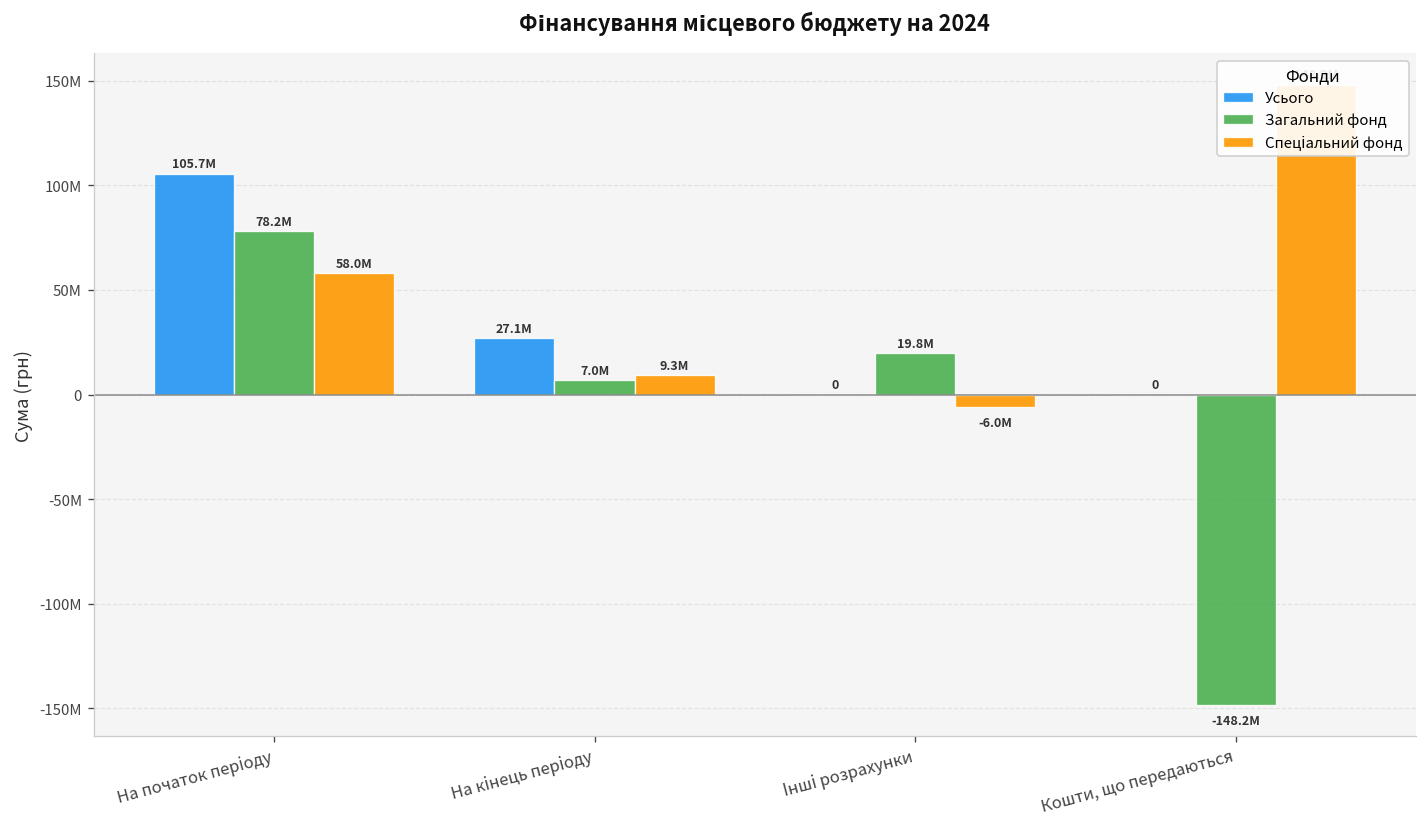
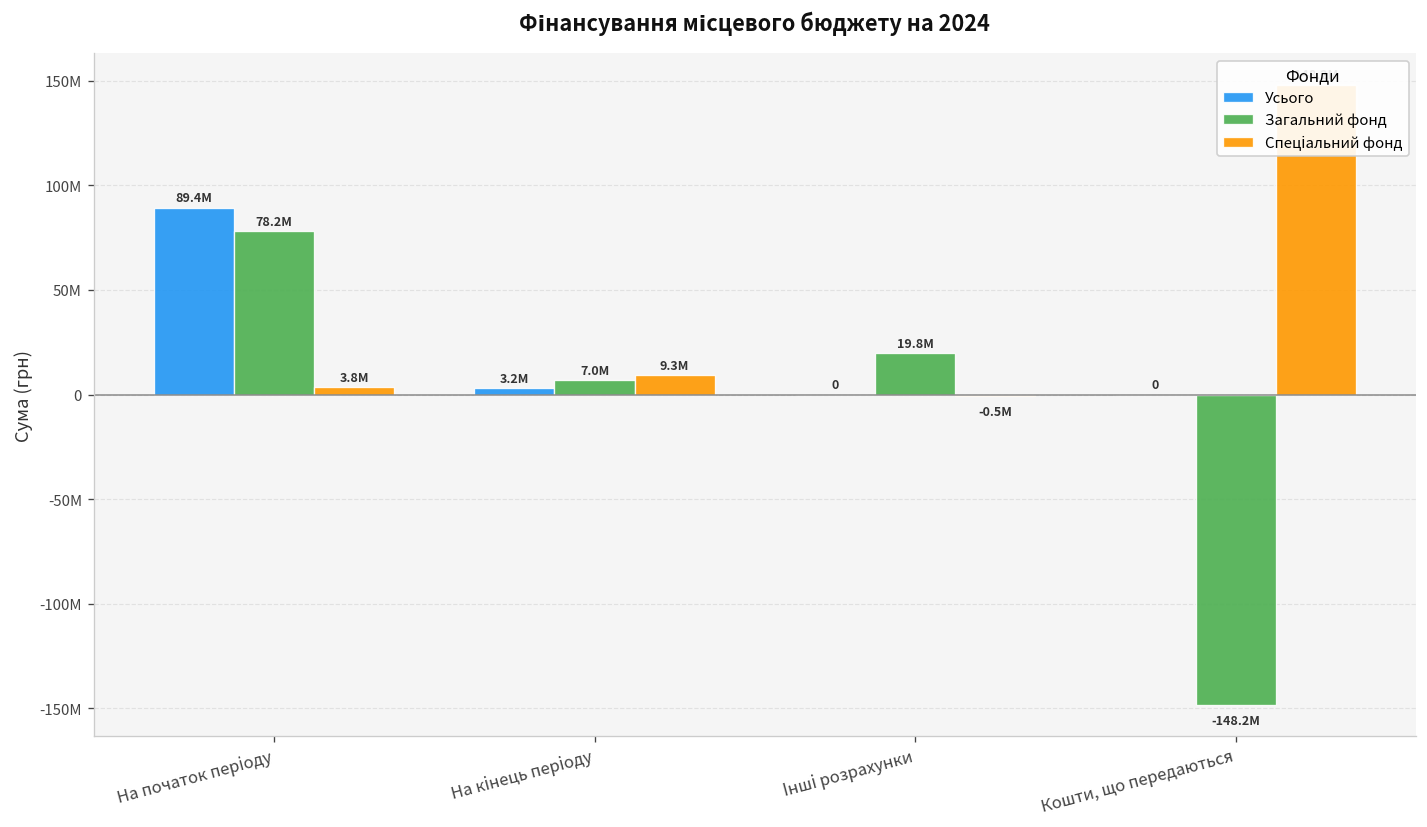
Усього, На початок періоду: 105.7M -> 89.4M
Спеціальний фонд, На початок періоду: 58.0M -> 3.8M
Усього, На кінець періоду: 27.1M -> 3.2M
Спеціальний фонд, Інші розрахунки: -6.0M -> -0.5M
